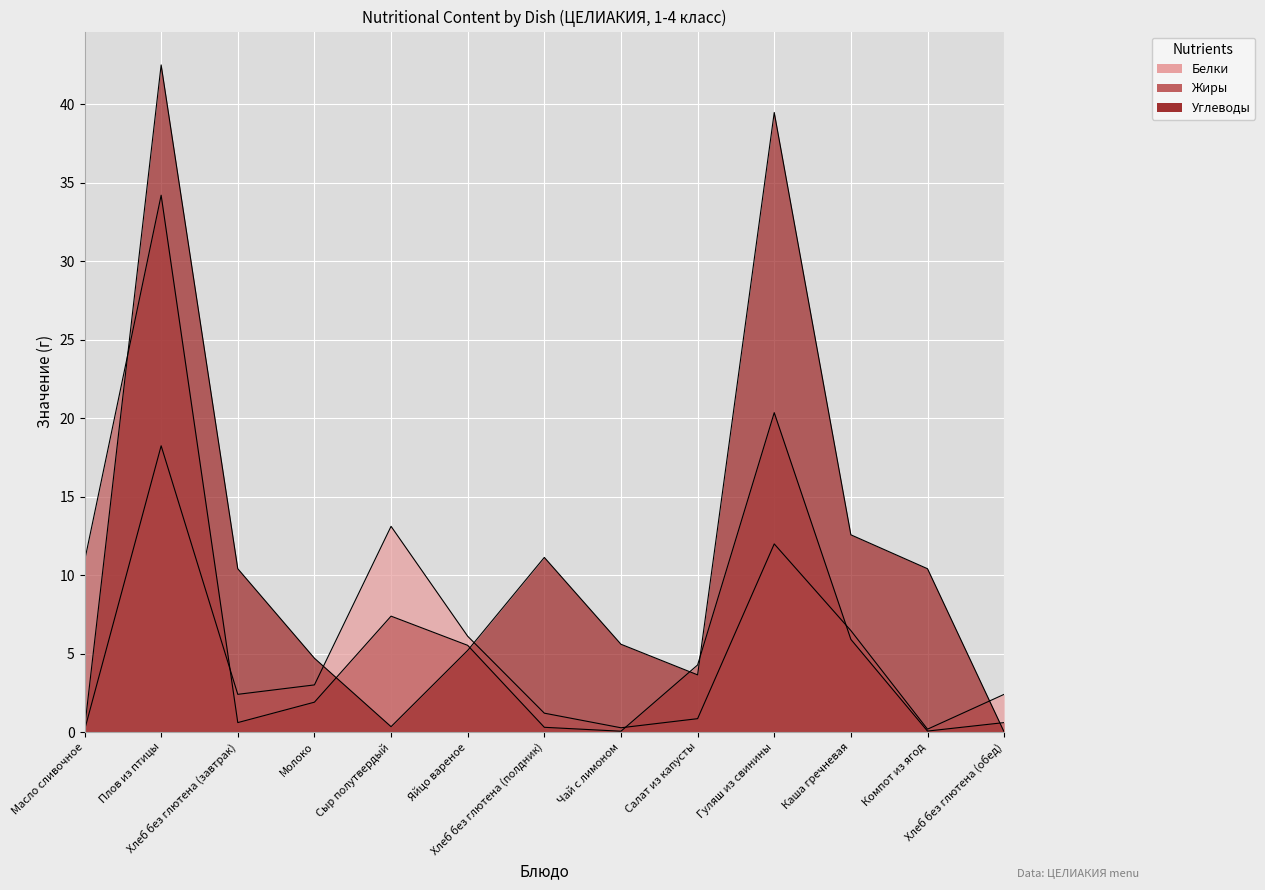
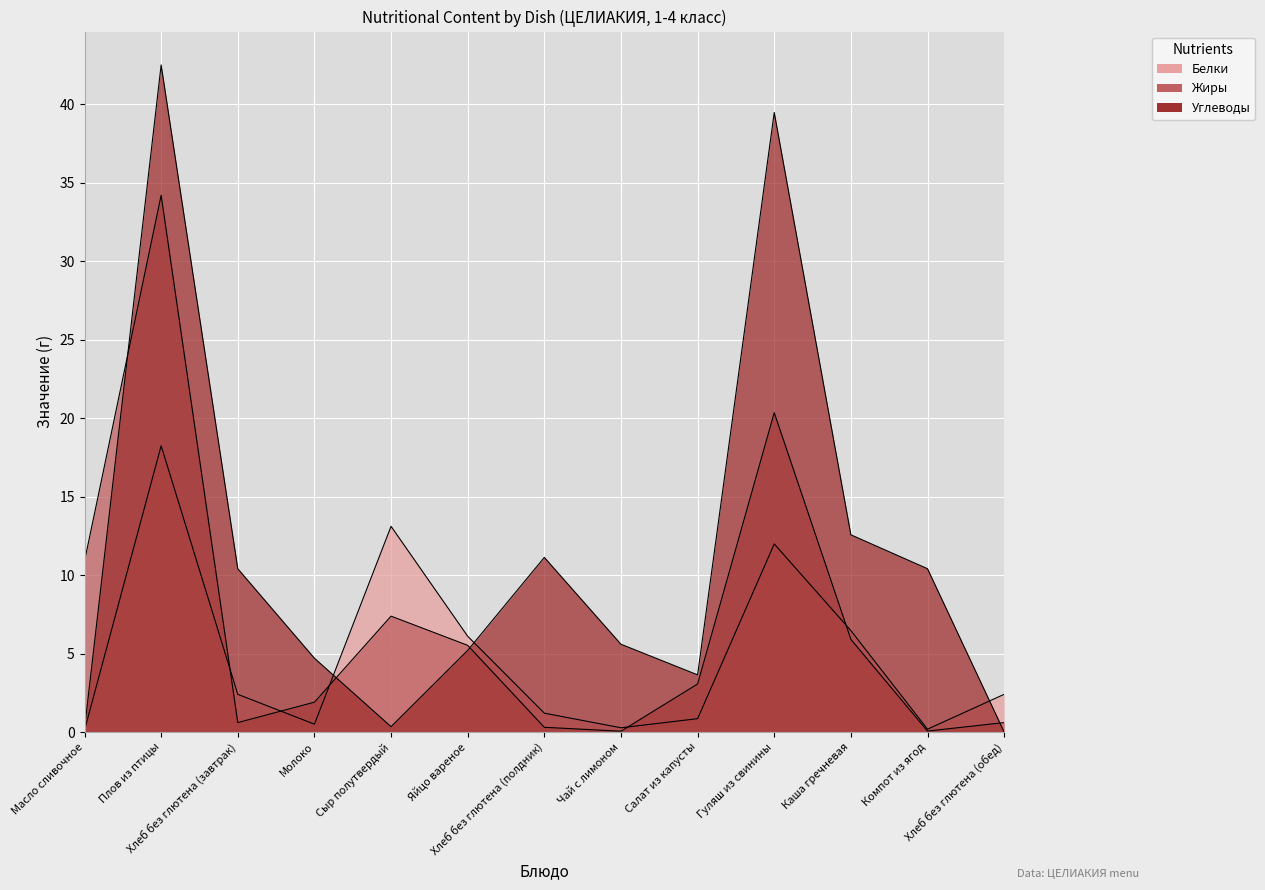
Белки, Молоко: 3.0 -> 0.5
Жиры, Салат из капусты: 4.3 -> 3.1
